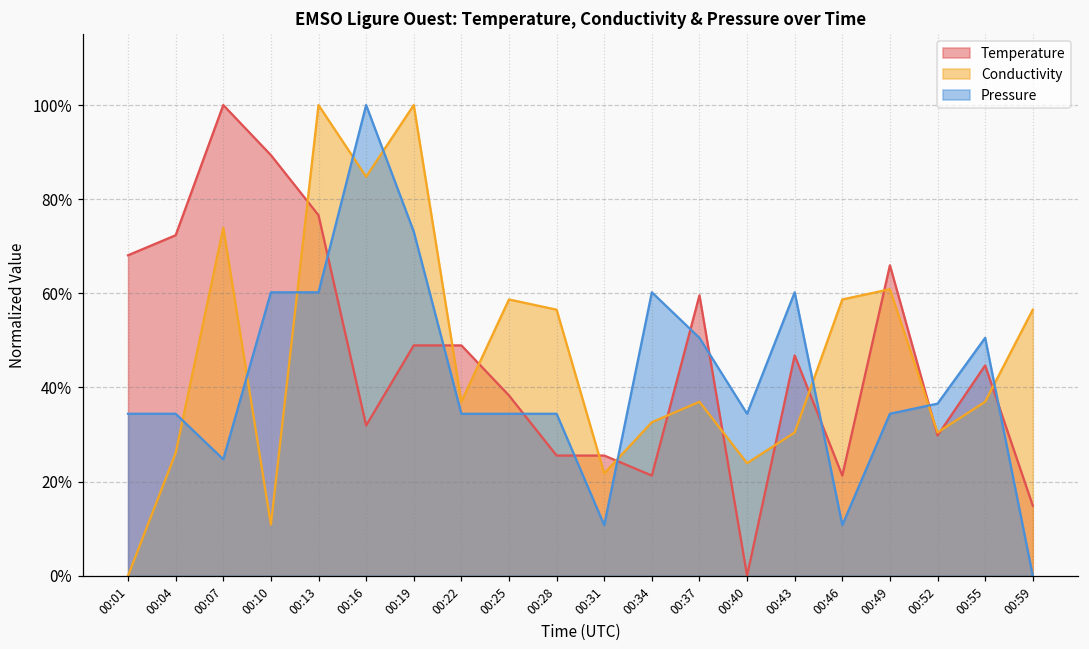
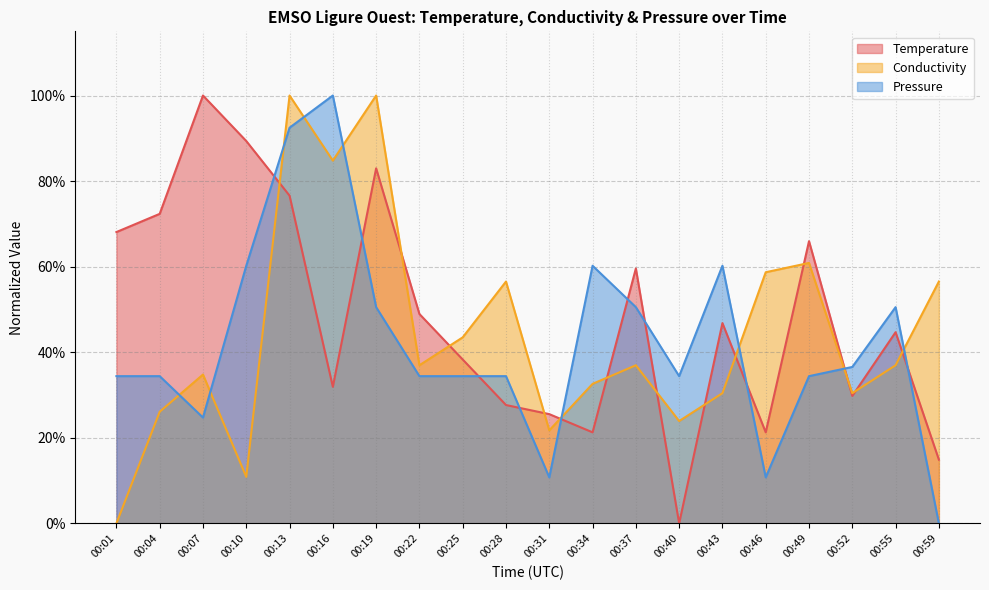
Conductivity, 00:07: 74% -> 35%
Pressure, 00:13: 60% -> 92%
Temperature, 00:19: 49% -> 83%
Pressure, 00:19: 73% -> 51%
Conductivity, 00:25: 59% -> 43%
Temperature, 00:28: 26% -> 28%
